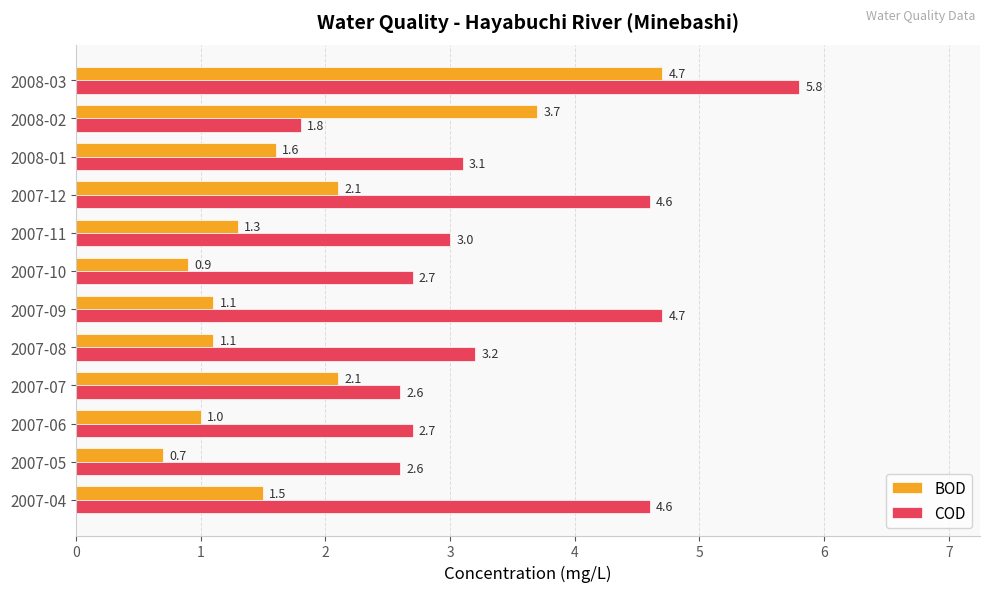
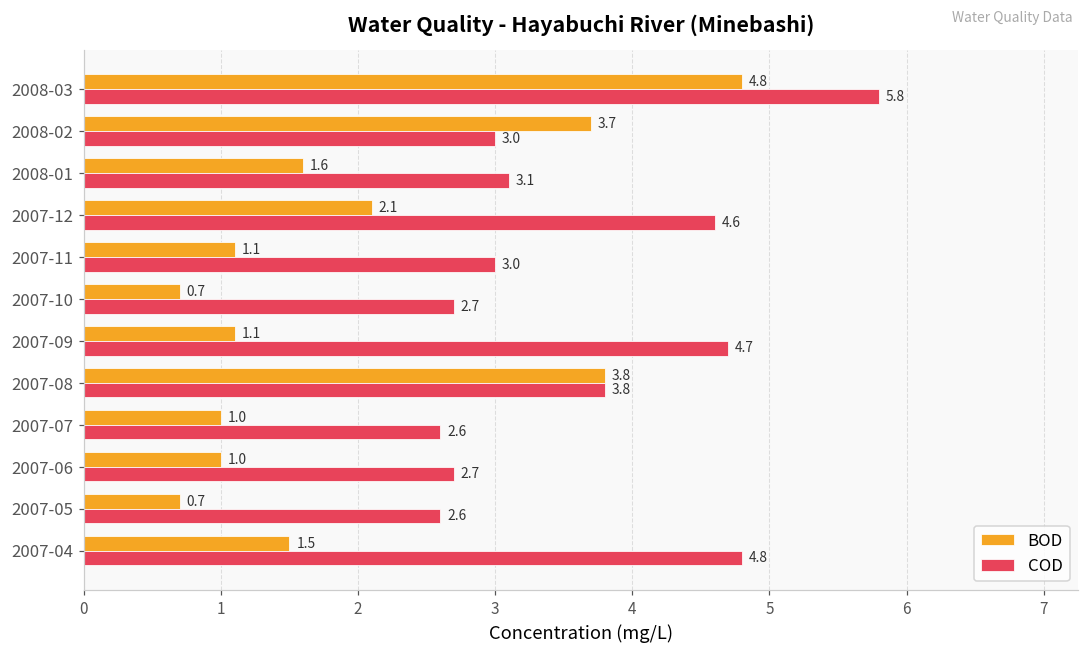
BOD, 2008-03: 4.7 -> 4.8
COD, 2008-02: 1.8 -> 3.0
BOD, 2007-11: 1.3 -> 1.1
BOD, 2007-10: 0.9 -> 0.7
BOD, 2007-08: 1.1 -> 3.8
COD, 2007-08: 3.2 -> 3.8
BOD, 2007-07: 2.1 -> 1.0
COD, 2007-04: 4.6 -> 4.8
